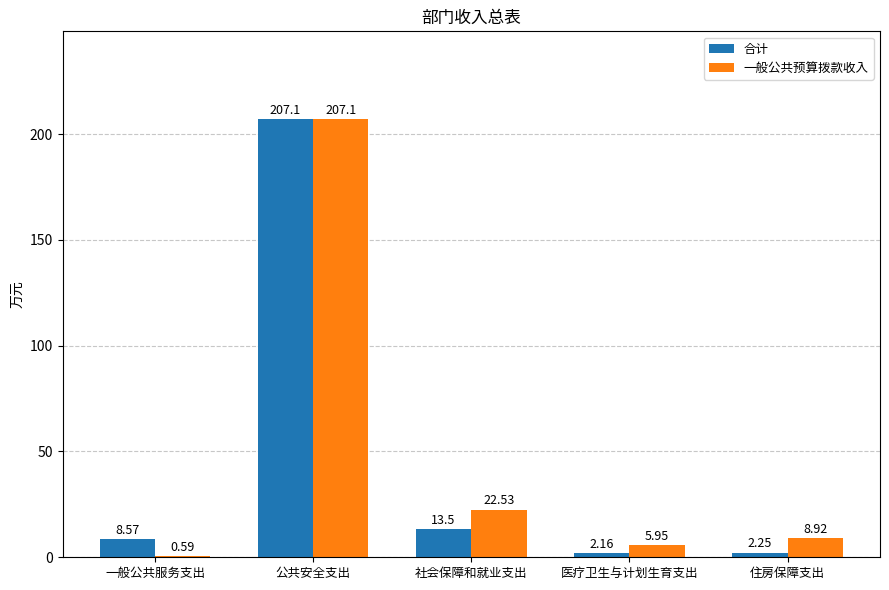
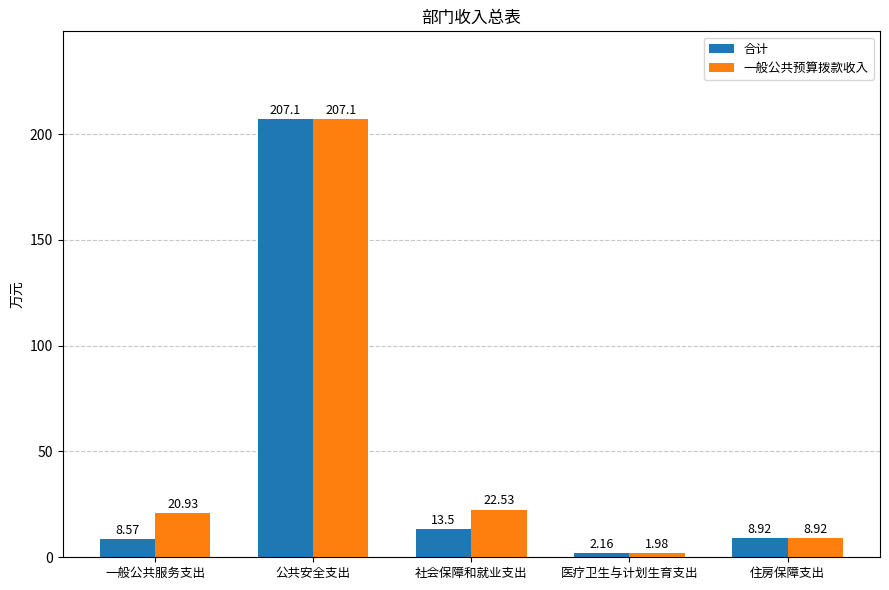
一般公共预算拨款收入, 一般公共服务支出: 0.59 -> 20.93
一般公共预算拨款收入, 医疗卫生与计划生育支出: 5.95 -> 1.98
合计, 住房保障支出: 2.25 -> 8.92
